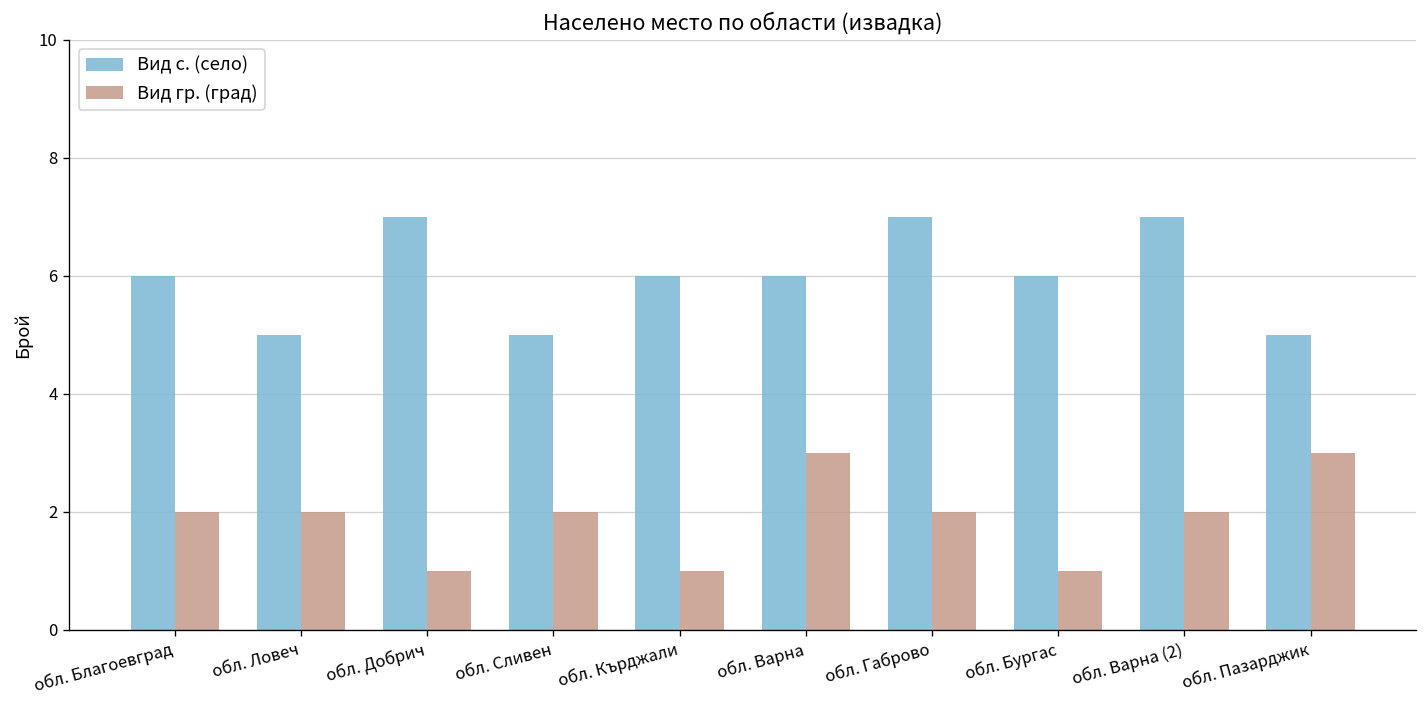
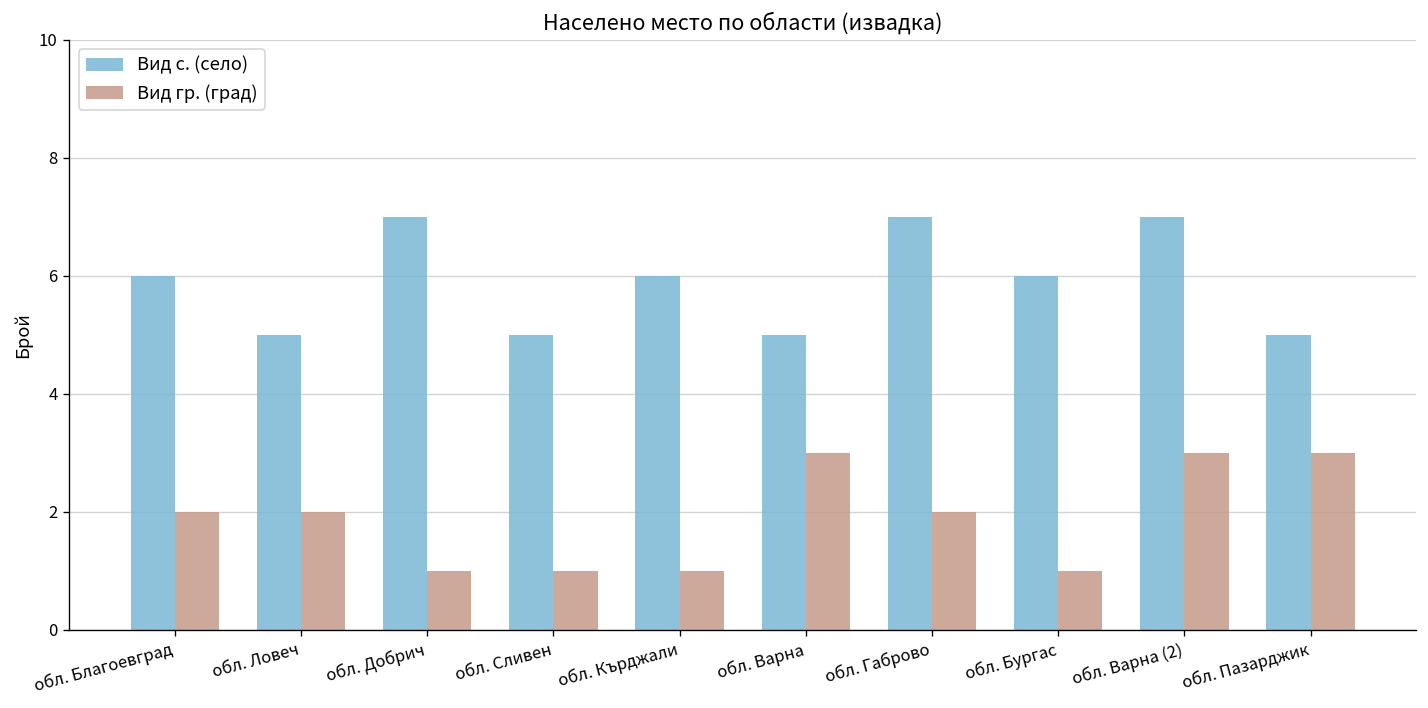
Вид гр. (град), обл. Сливен: 2 -> 1
Вид с. (село), обл. Варна: 6 -> 5
Вид гр. (град), обл. Варна (2): 2 -> 3
